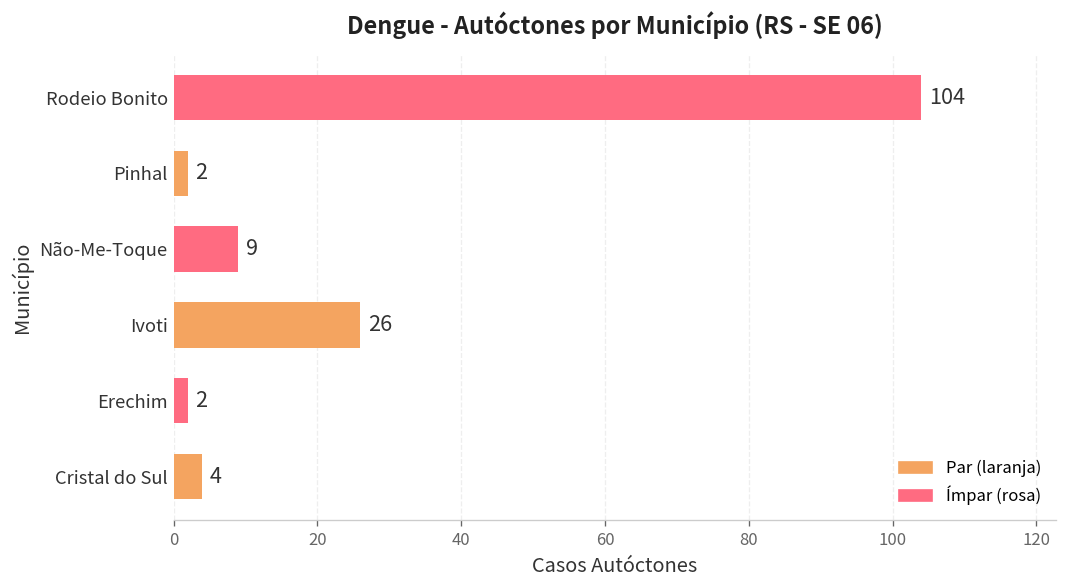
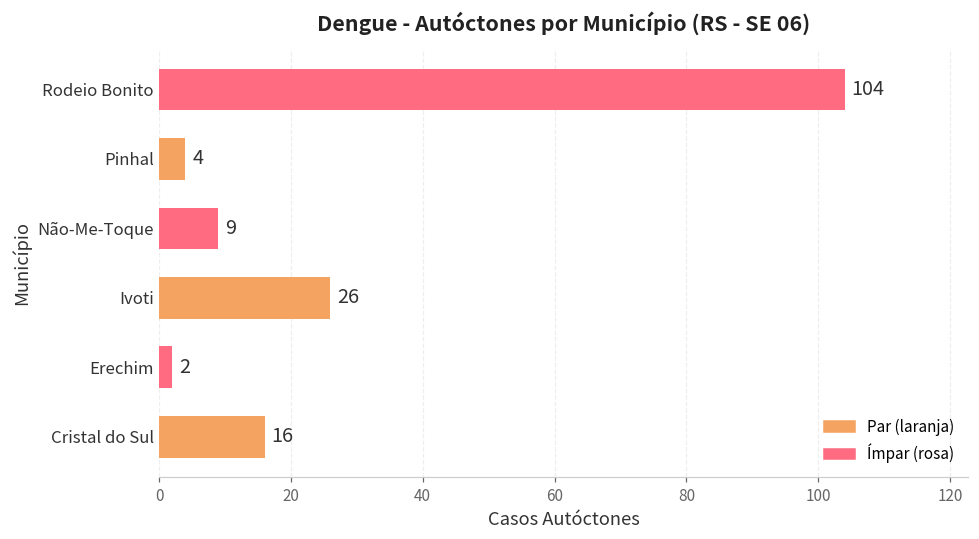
Pinhal: 2 -> 4
Cristal do Sul: 4 -> 16
